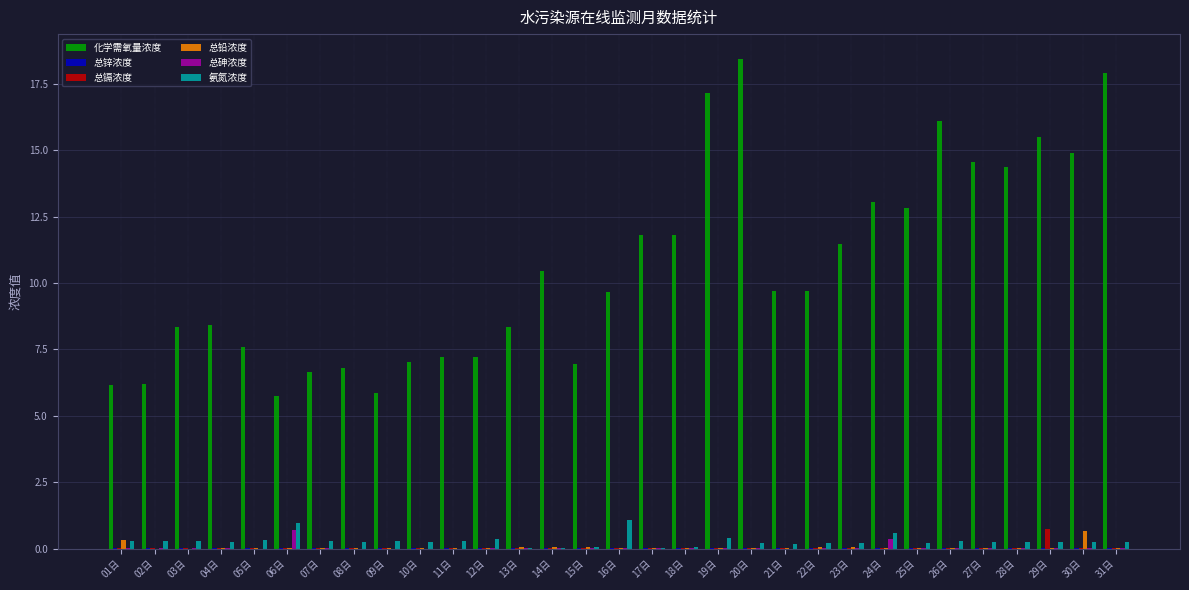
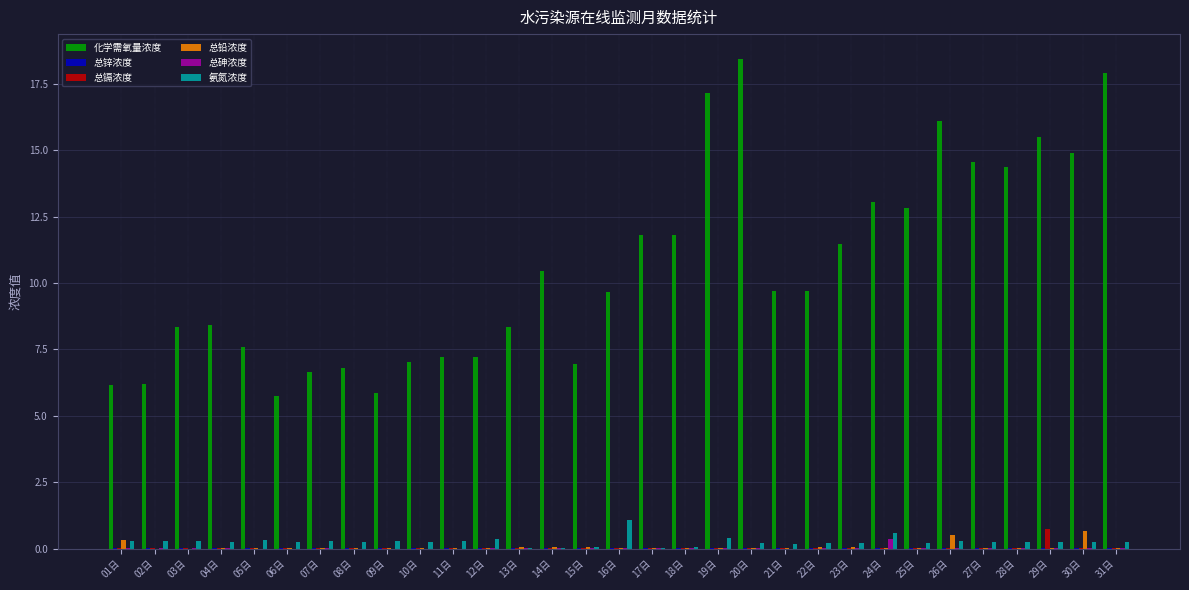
总砷浓度, 06日: 0.7 -> 0.0
氨氮浓度, 06日: 1.0 -> 0.3
总铅浓度, 26日: 0.0 -> 0.5
